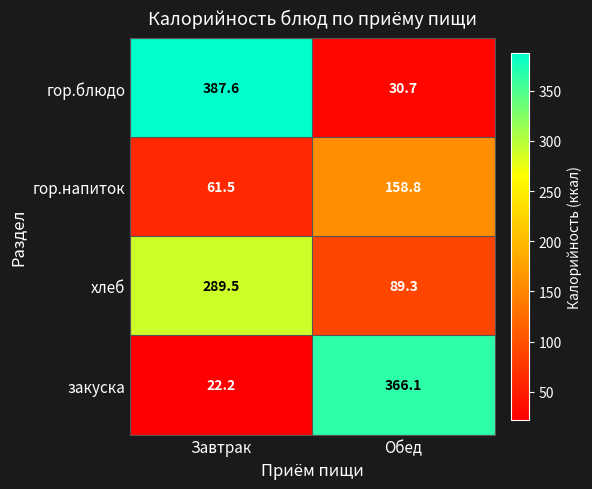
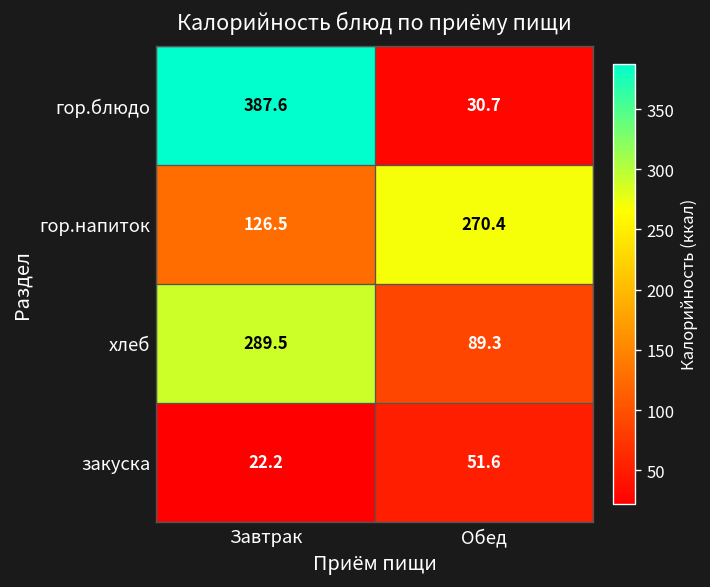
гор.напиток, Завтрак: 61.5 -> 126.5
гор.напиток, Обед: 158.8 -> 270.4
закуска, Обед: 366.1 -> 51.6
